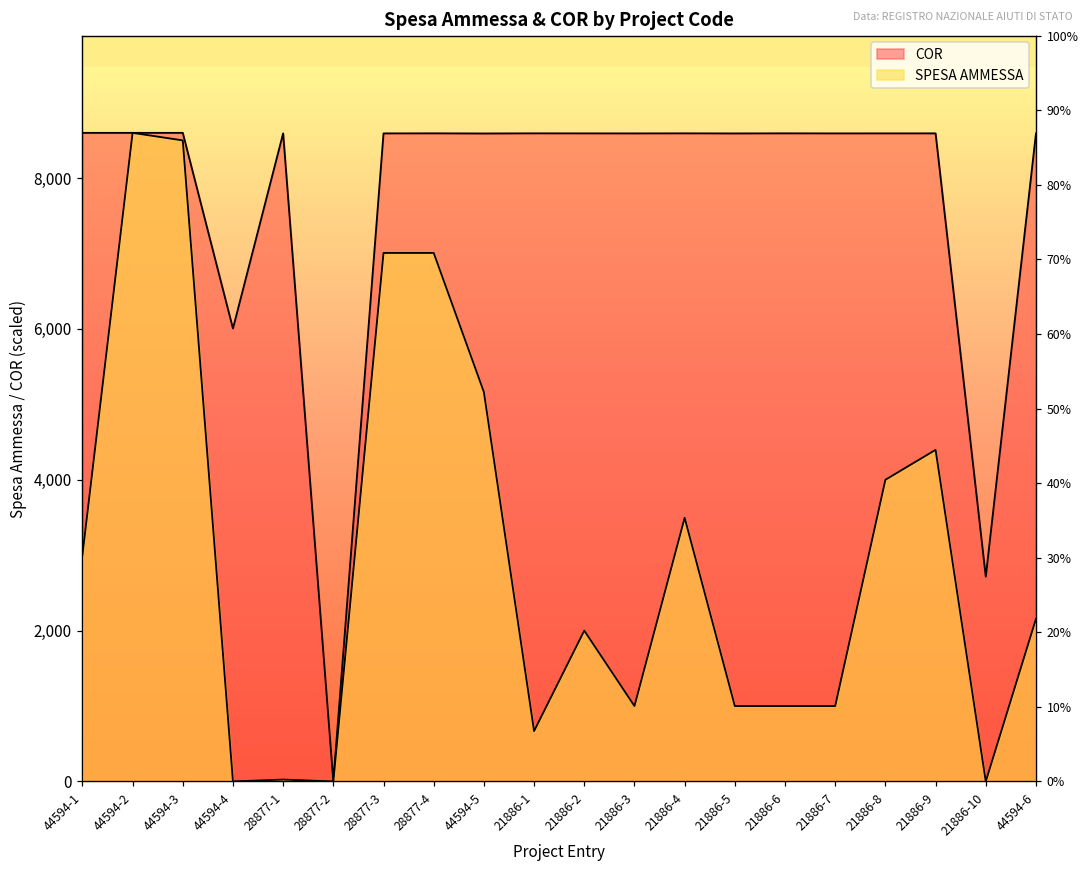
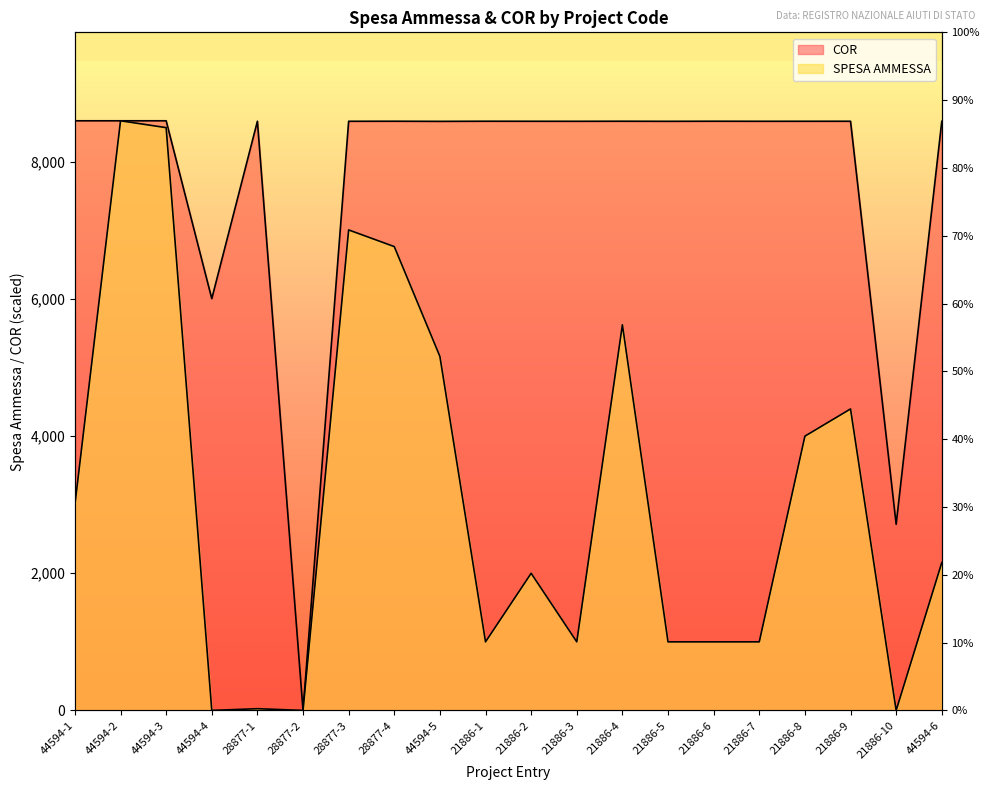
SPESA AMMESSA, 28877-4: 7,000 -> 6,800
SPESA AMMESSA, 21886-1: 700 -> 1,000
SPESA AMMESSA, 21886-4: 3,500 -> 5,600
